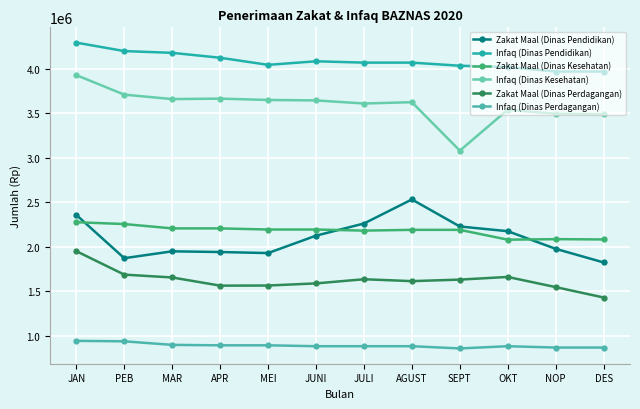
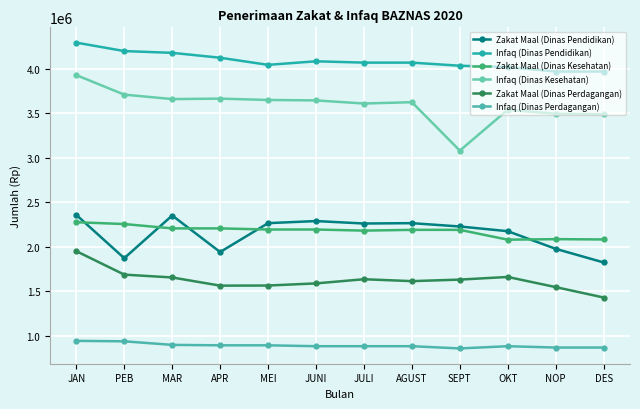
Zakat Maal (Dinas Pendidikan), MAR: 1900000 -> 2400000
Zakat Maal (Dinas Pendidikan), MEI: 1900000 -> 2300000
Zakat Maal (Dinas Pendidikan), JUNI: 2100000 -> 2300000
Zakat Maal (Dinas Pendidikan), AGUST: 2500000 -> 2300000
